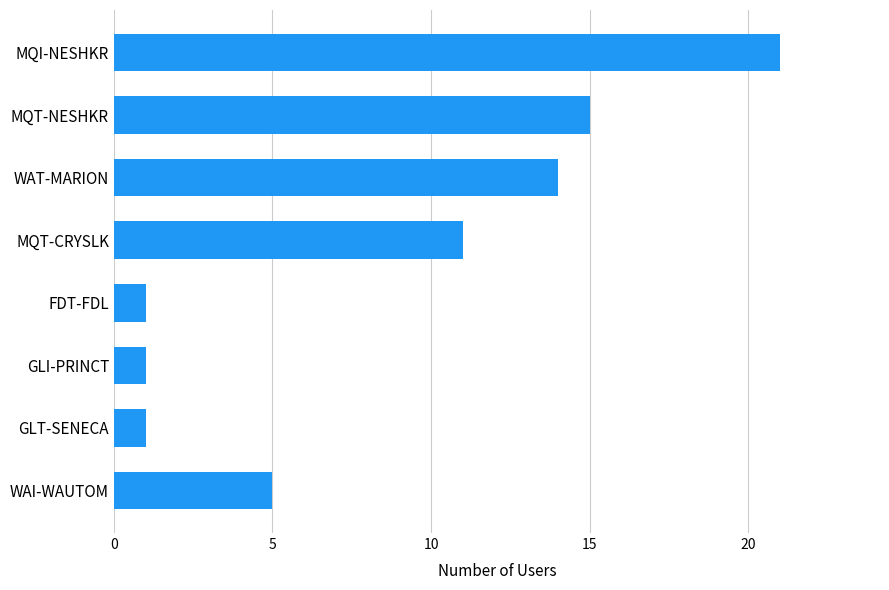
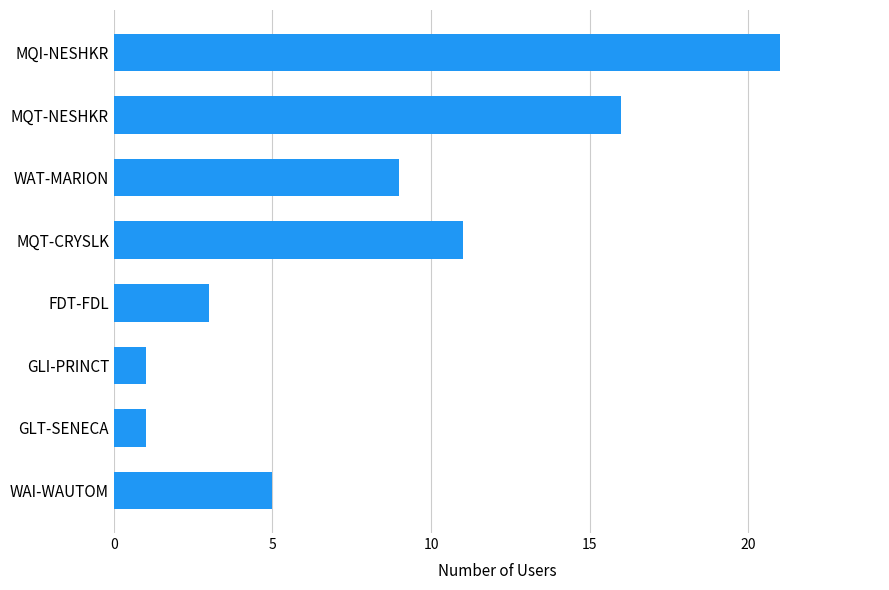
MQT-NESHKR: 15 -> 16
WAT-MARION: 14 -> 9
FDT-FDL: 1 -> 3
